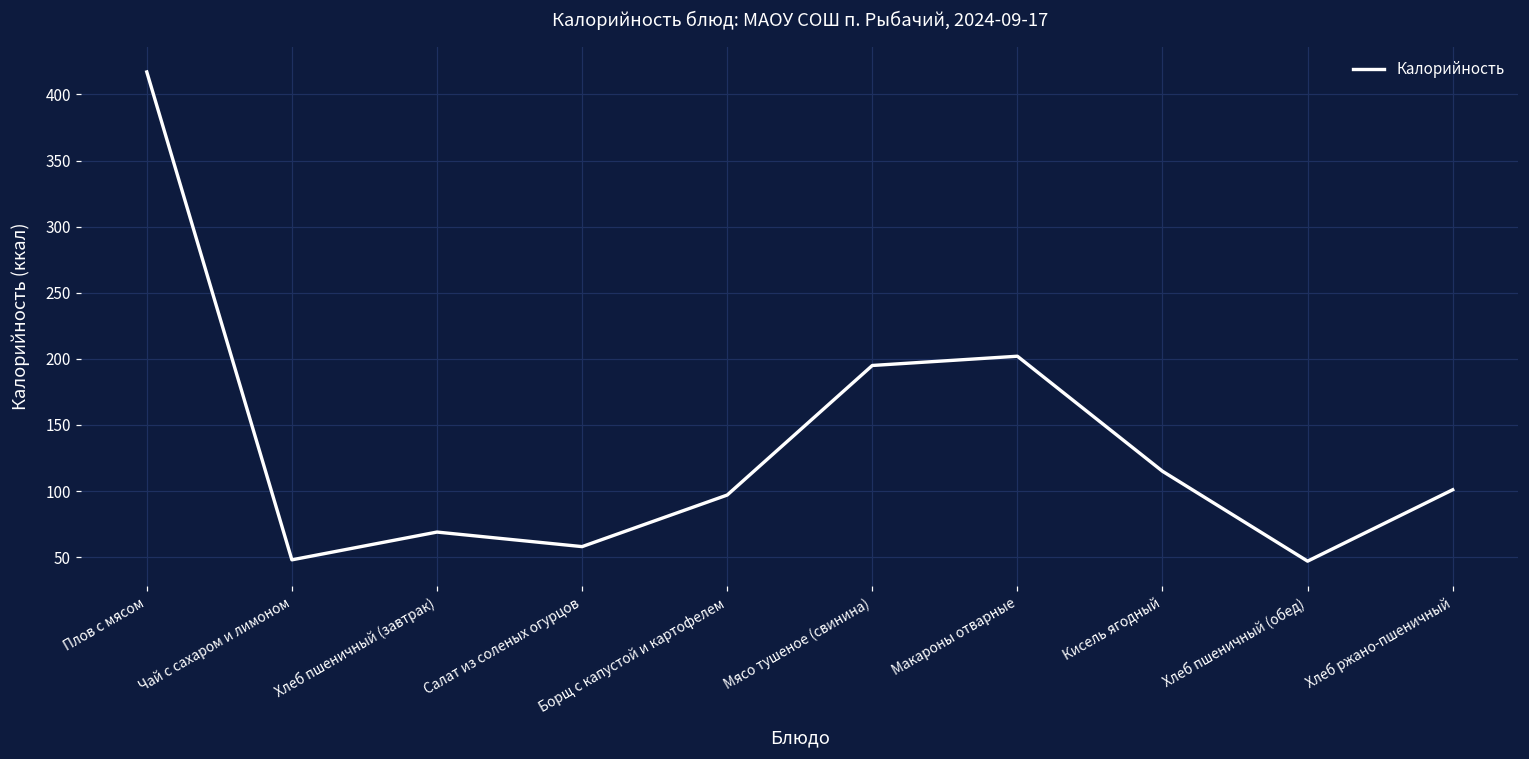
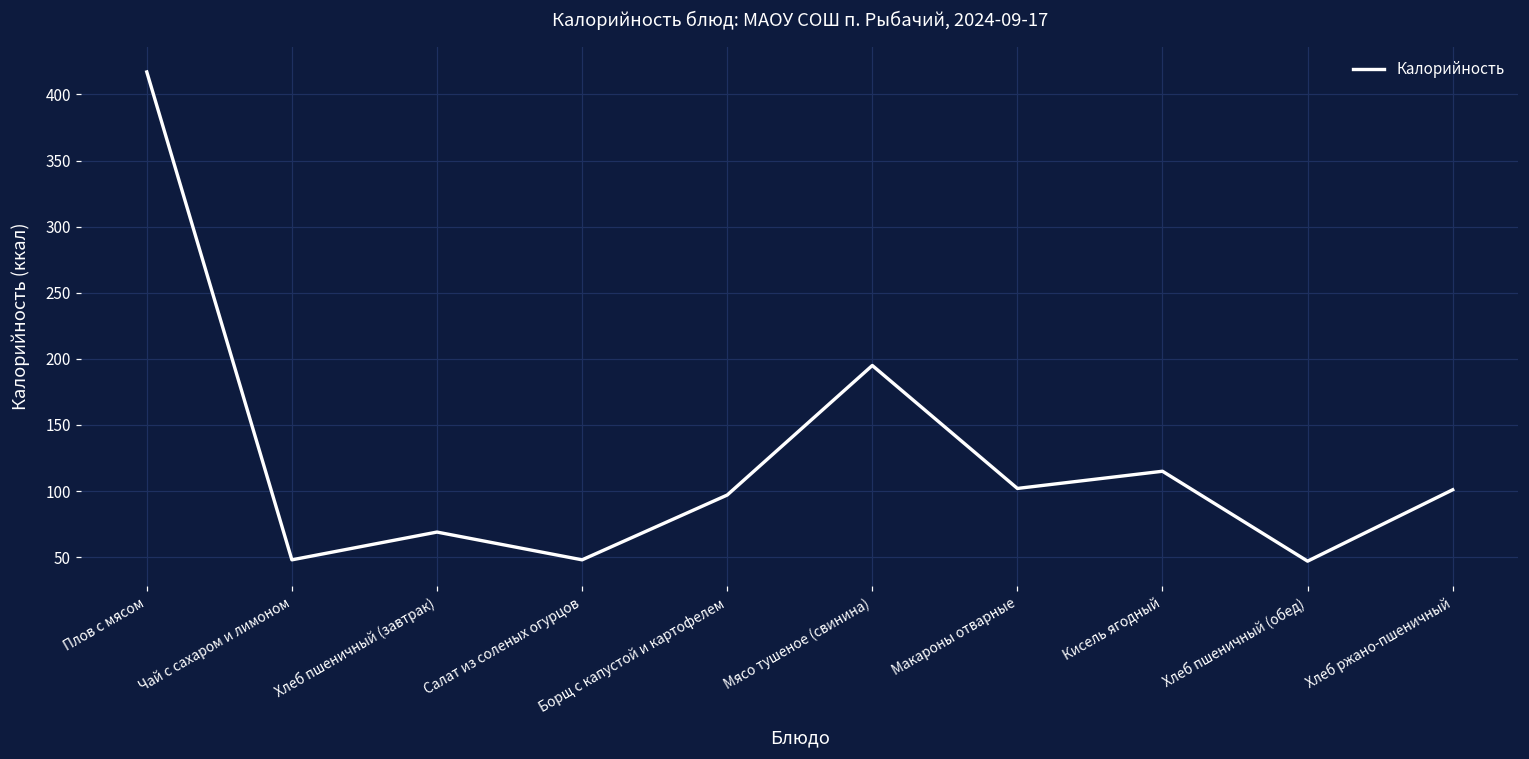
Салат из соленых огурцов: 58 -> 48
Макароны отварные: 202 -> 102
